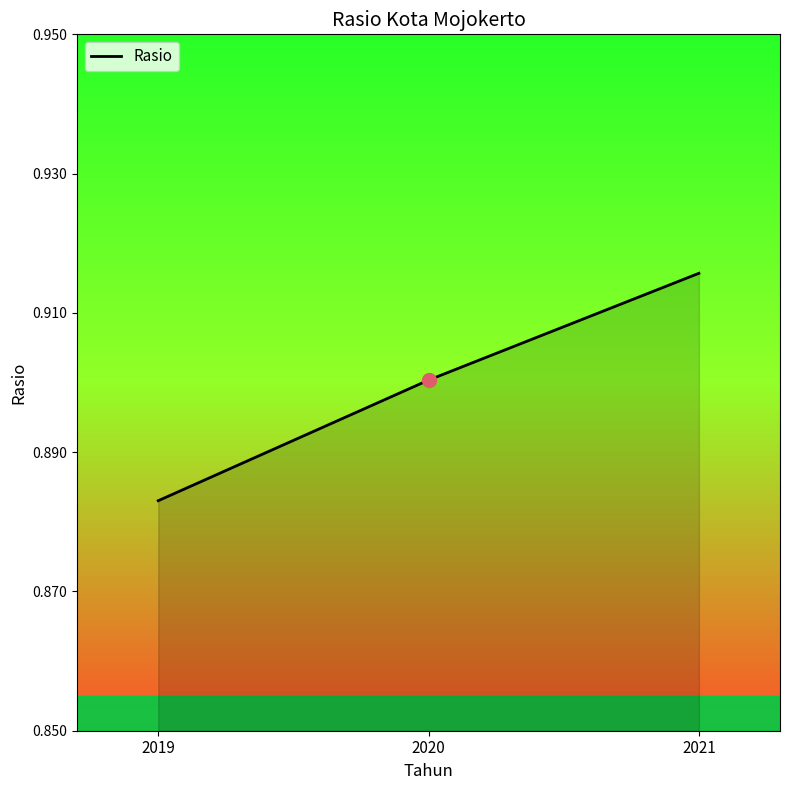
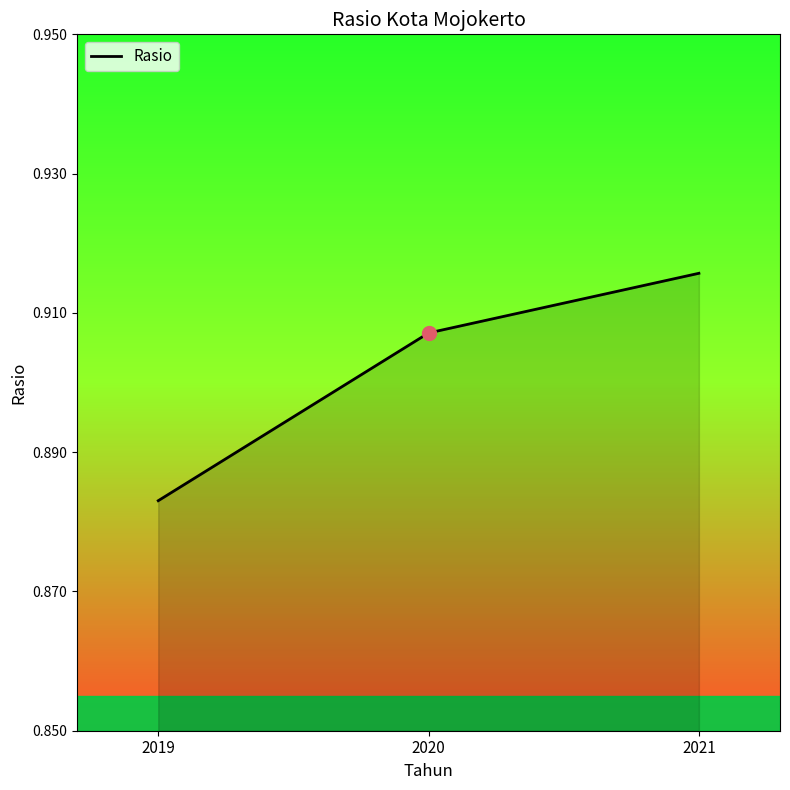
Rasio, 2020: 0.900 -> 0.907
